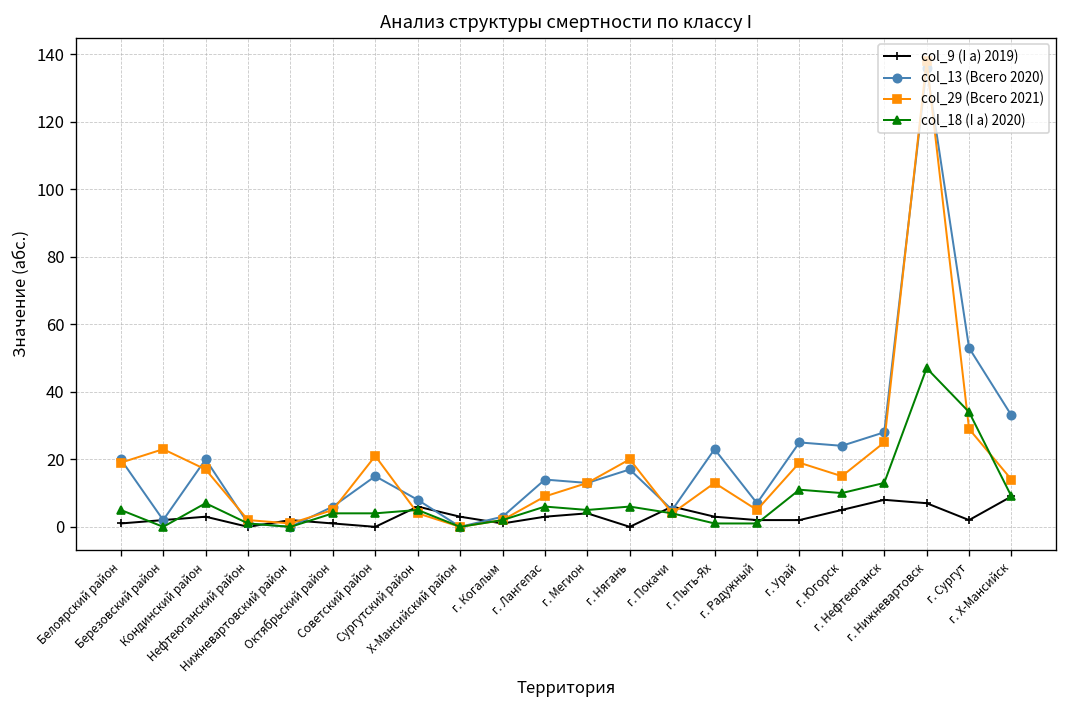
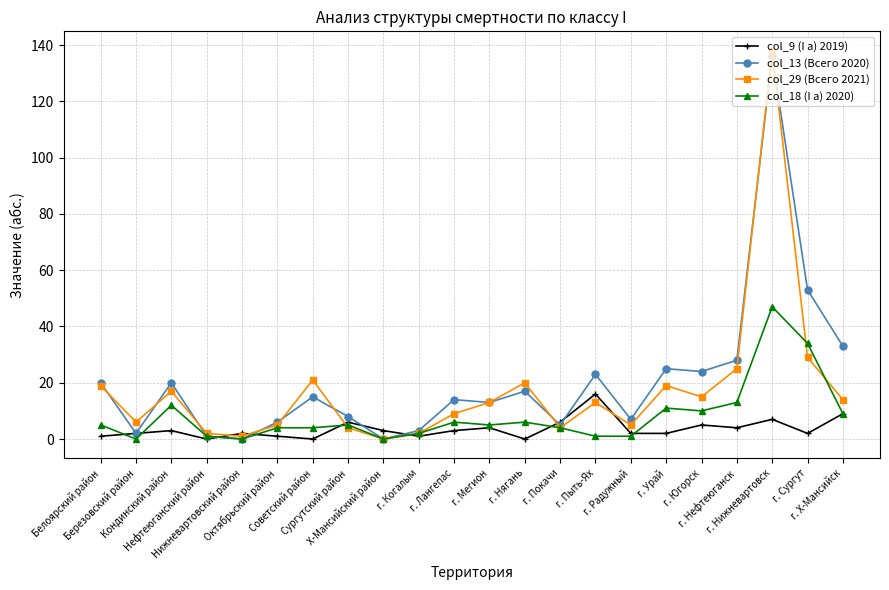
col_29 (Всего 2021), Березовский район: 23 -> 6
col_18 (I а) 2020), Кондинский район: 7 -> 12
col_9 (I а) 2019), г. Пыть-Ях: 3 -> 16
col_9 (I а) 2019), г. Нефтеюганск: 8 -> 4
